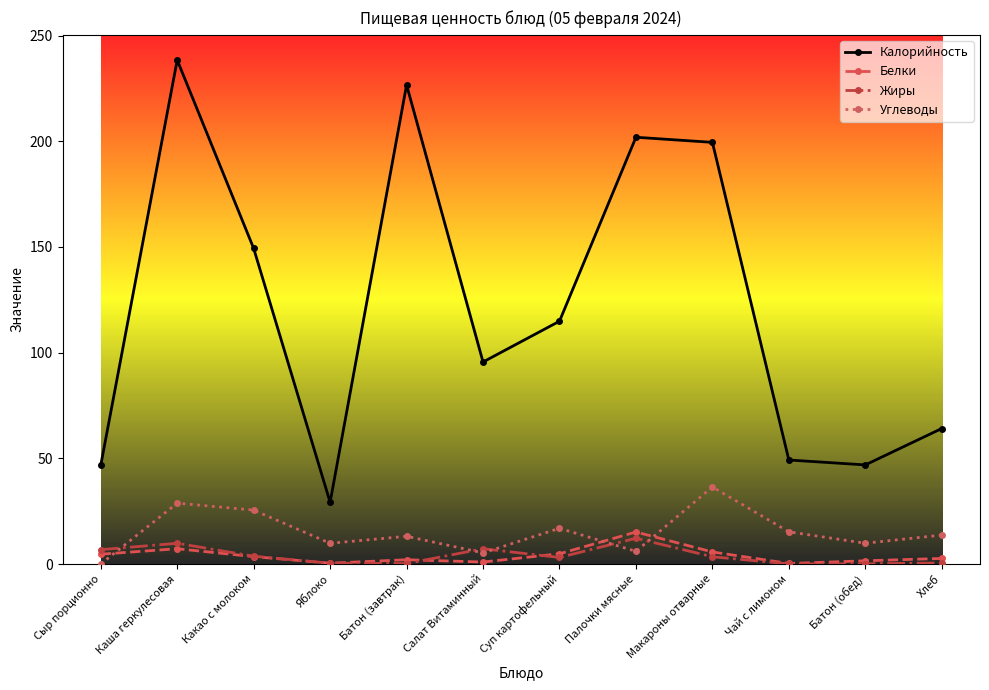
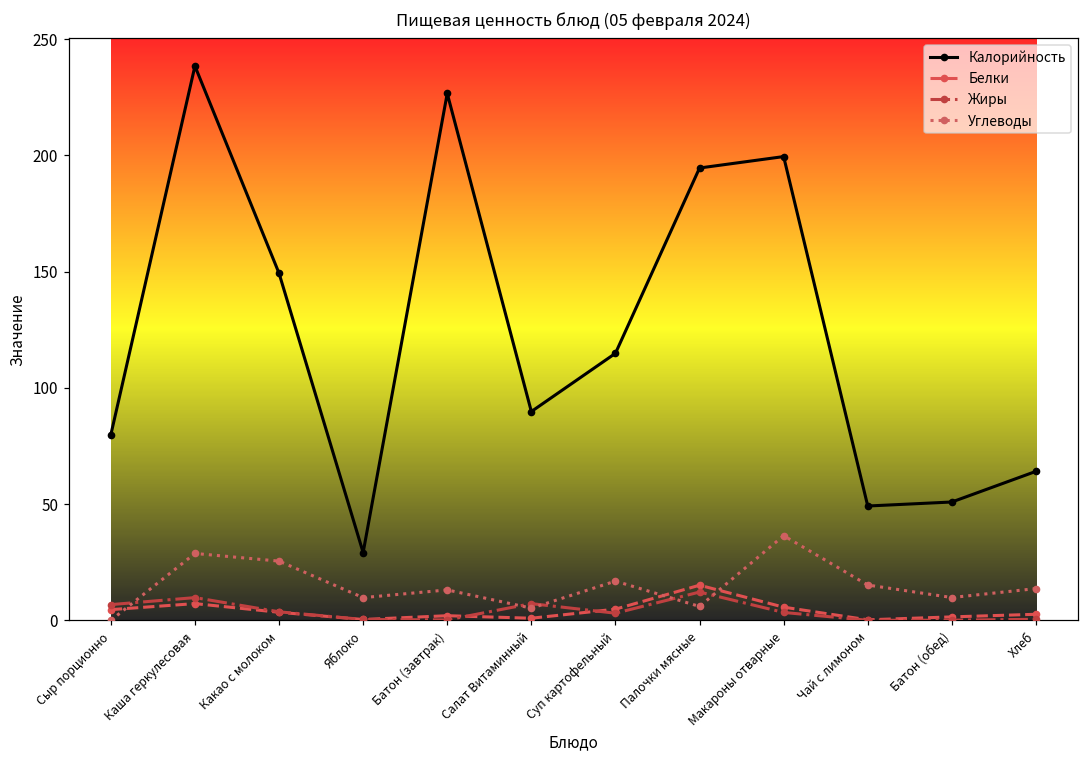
Калорийность, Сыр порционно: 47 -> 80
Калорийность, Салат Витаминный: 96 -> 90
Калорийность, Палочки мясные: 202 -> 195
Калорийность, Батон (обед): 47 -> 51
